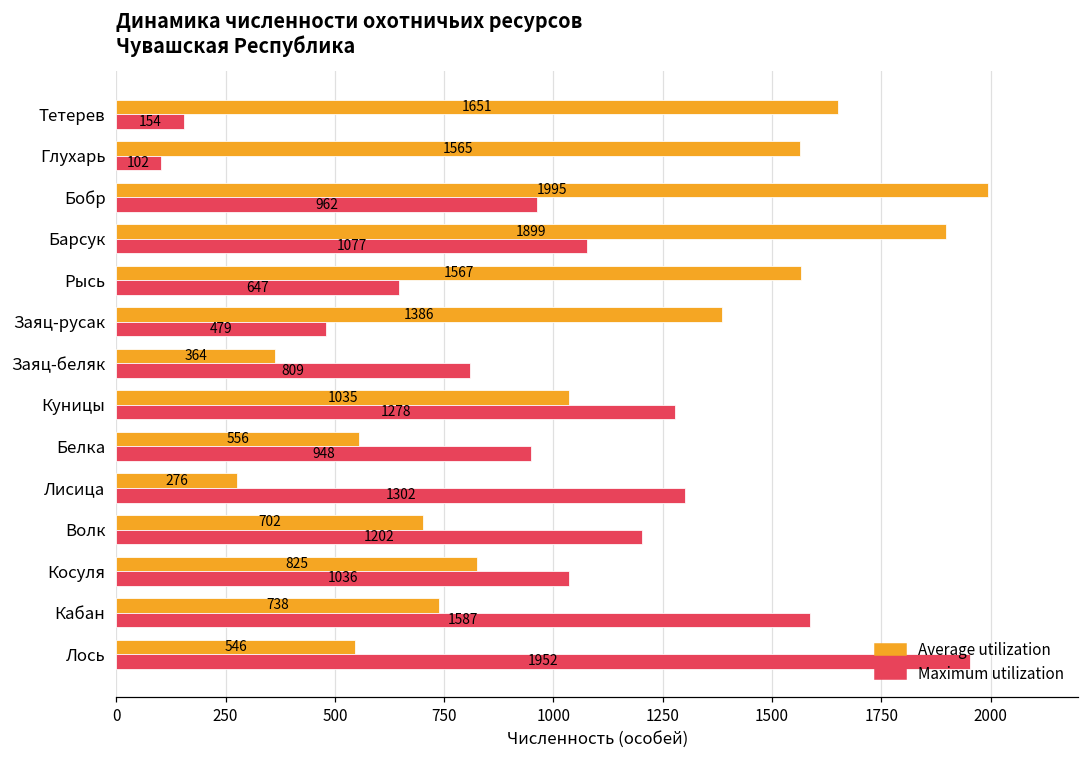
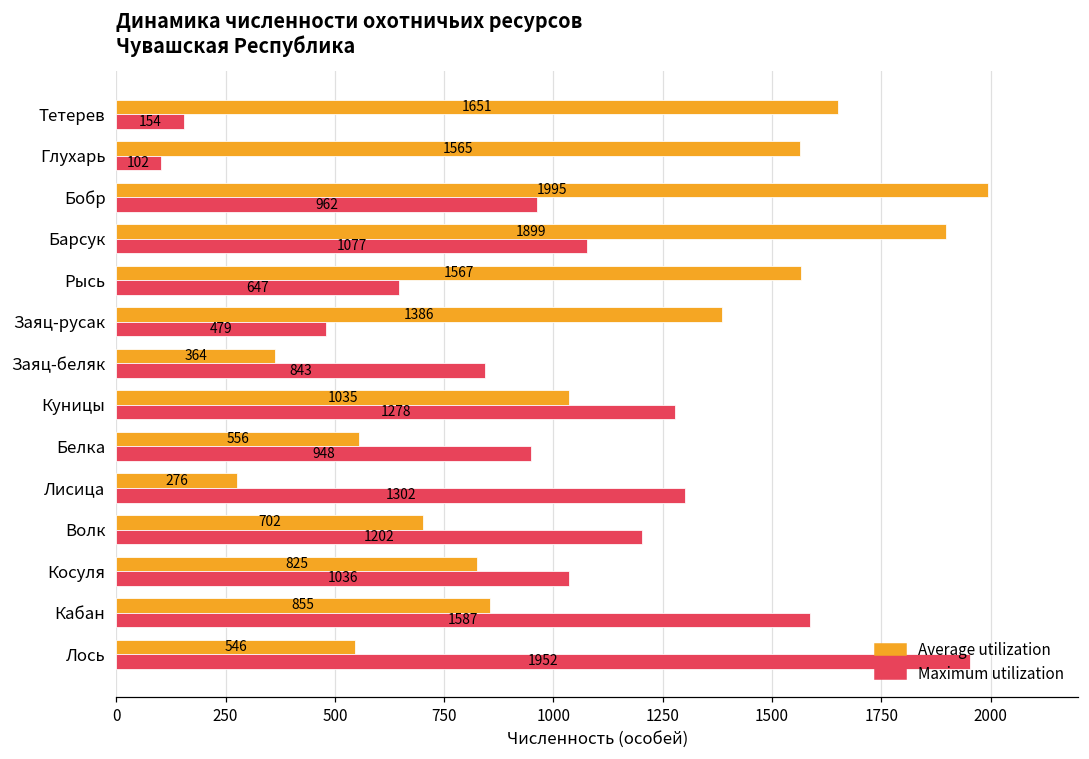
Maximum utilization, Заяц-беляк: 809 -> 843
Average utilization, Кабан: 738 -> 855
